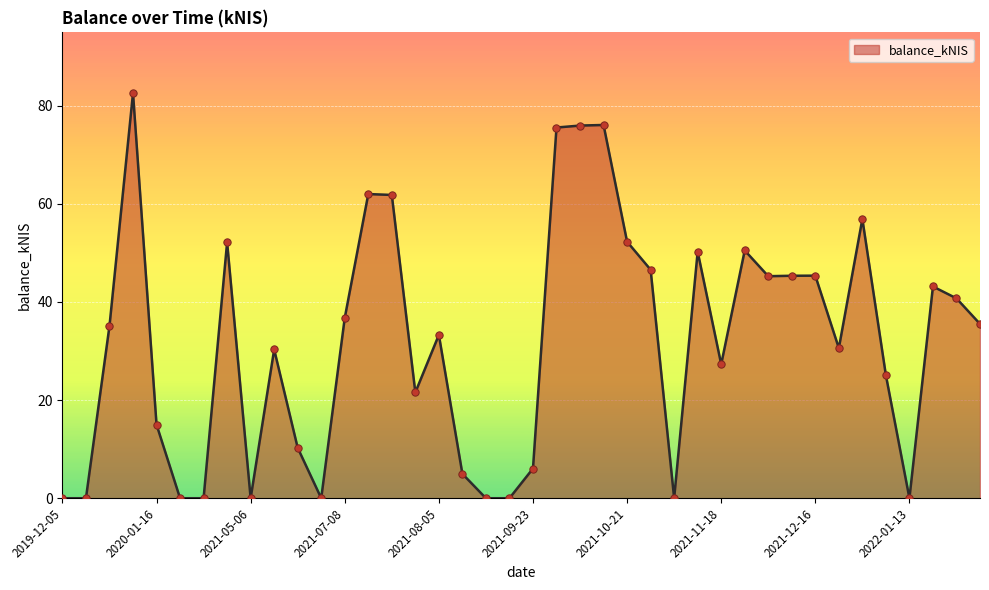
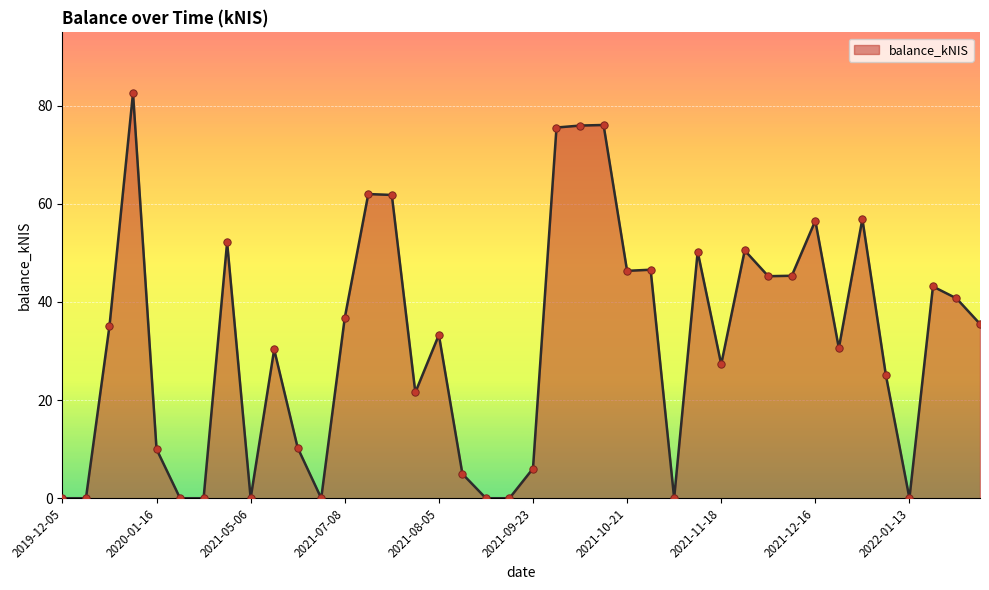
2020-01-16: 15 -> 10
2021-10-21: 52 -> 46
2021-12-16: 45 -> 57
